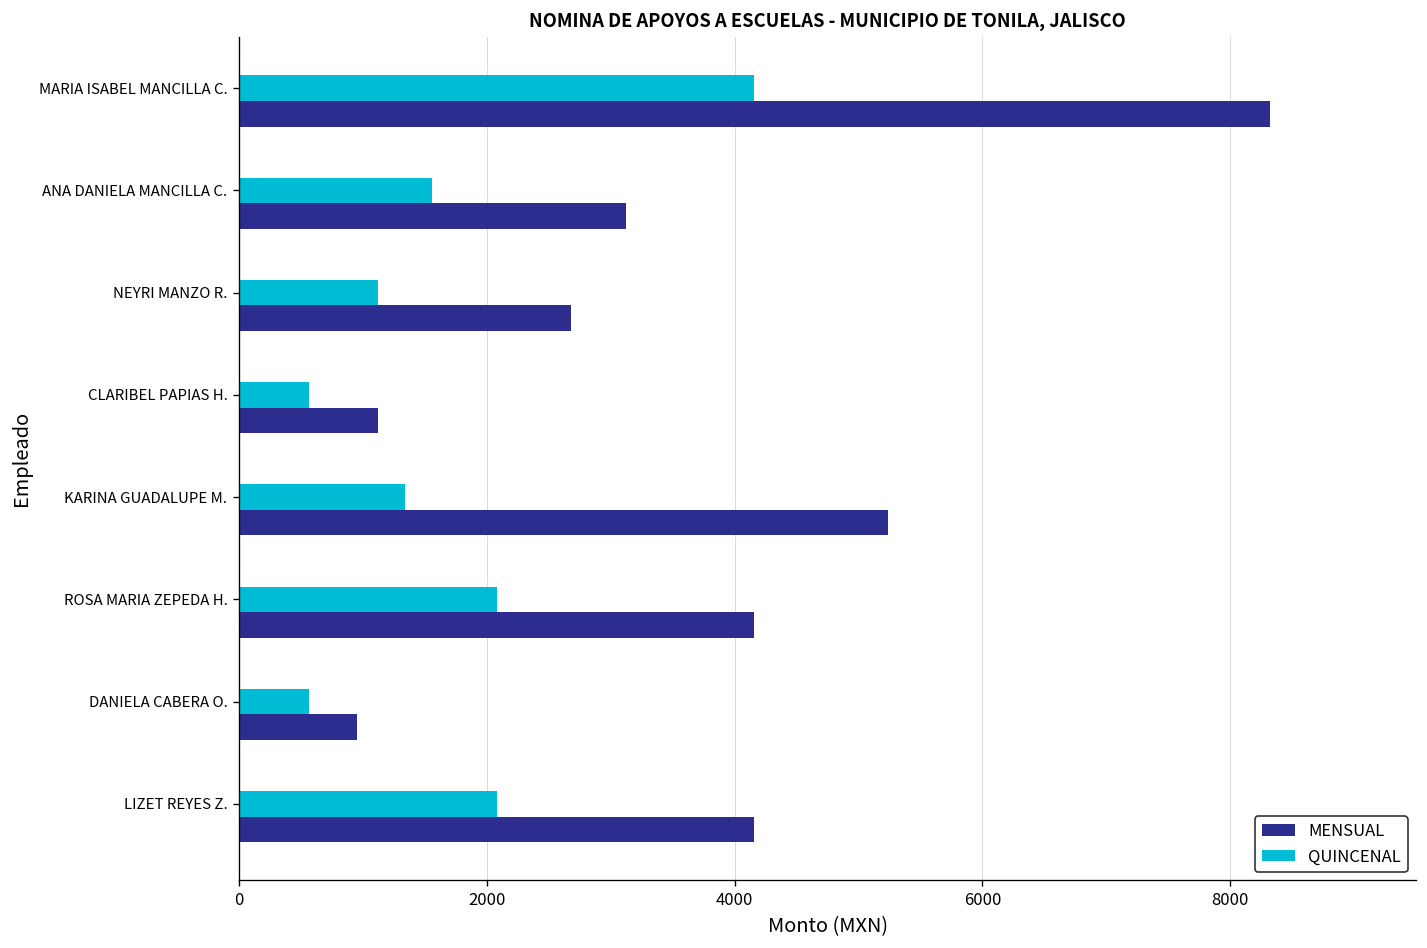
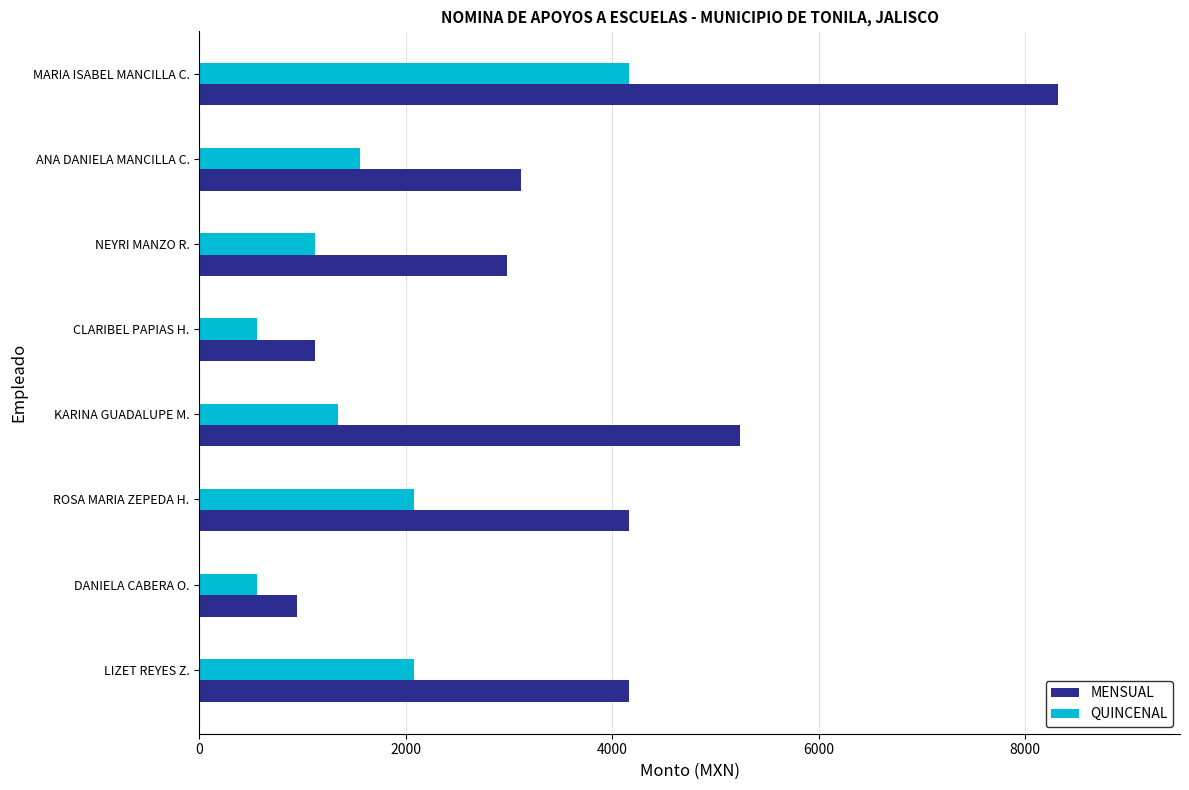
MENSUAL, NEYRI MANZO R.: 2680 -> 2980
